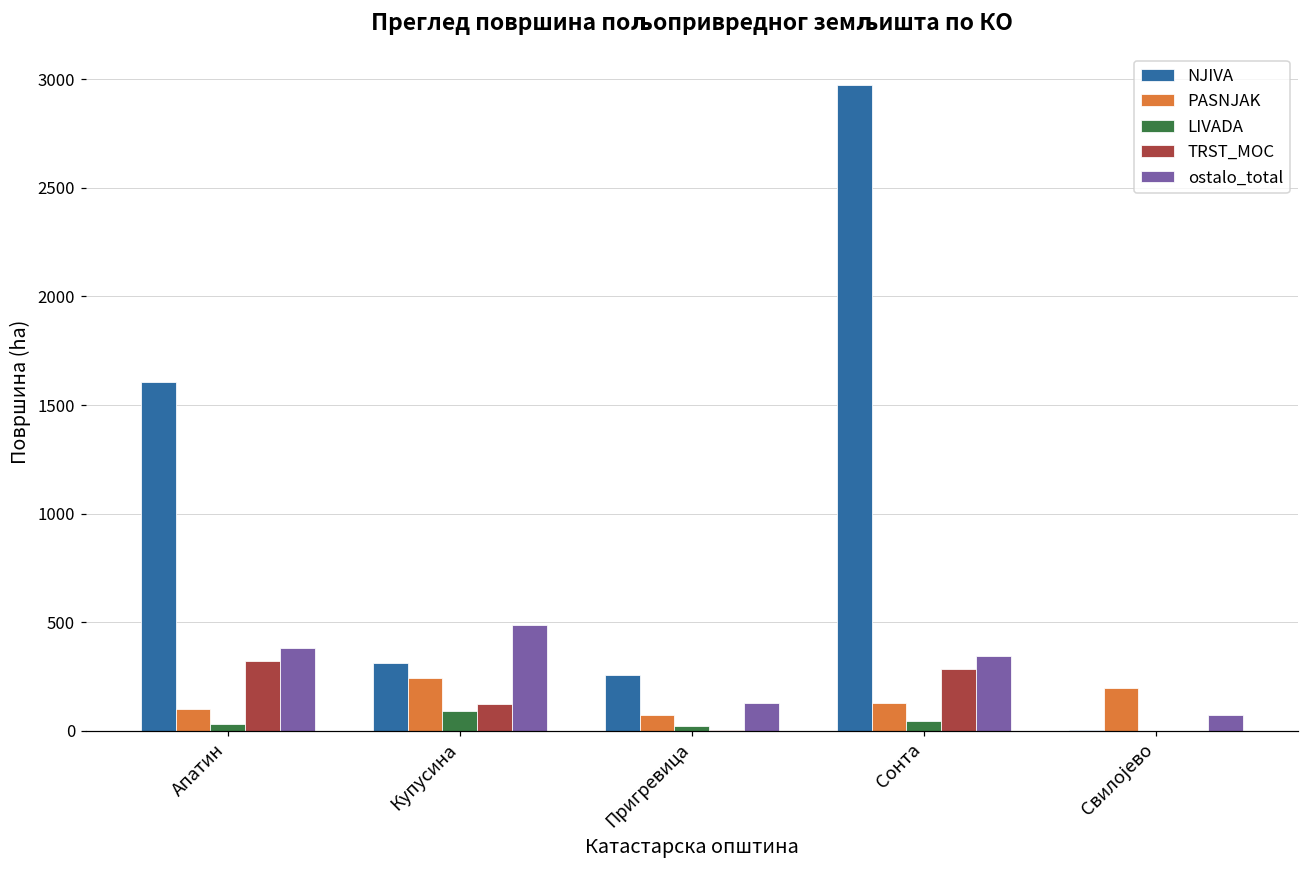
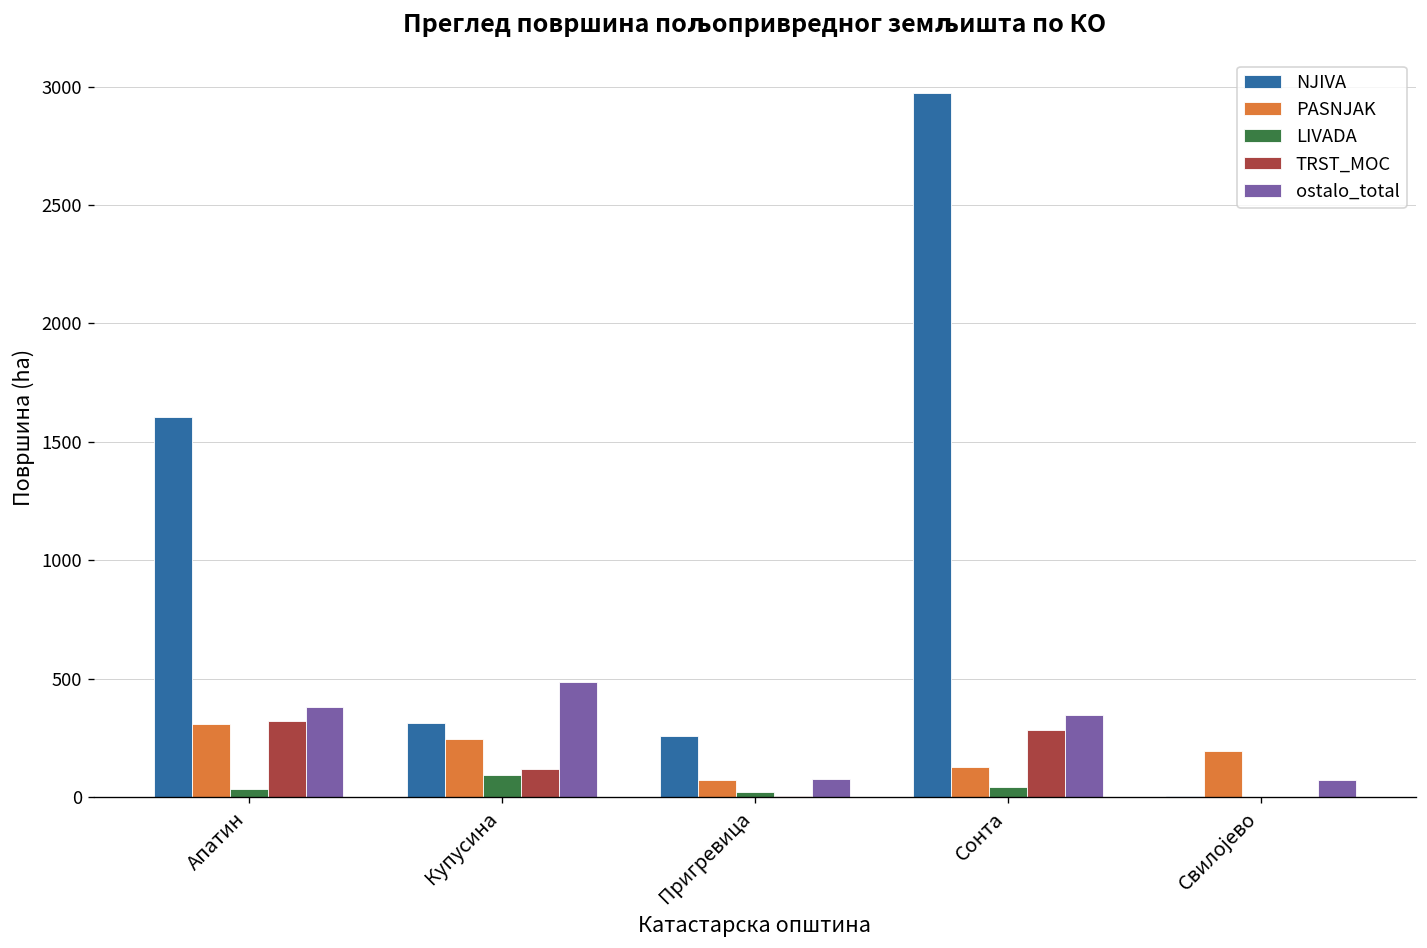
PASNJAK, Апатин: 100 -> 310
ostalo_total, Пригревица: 130 -> 80
